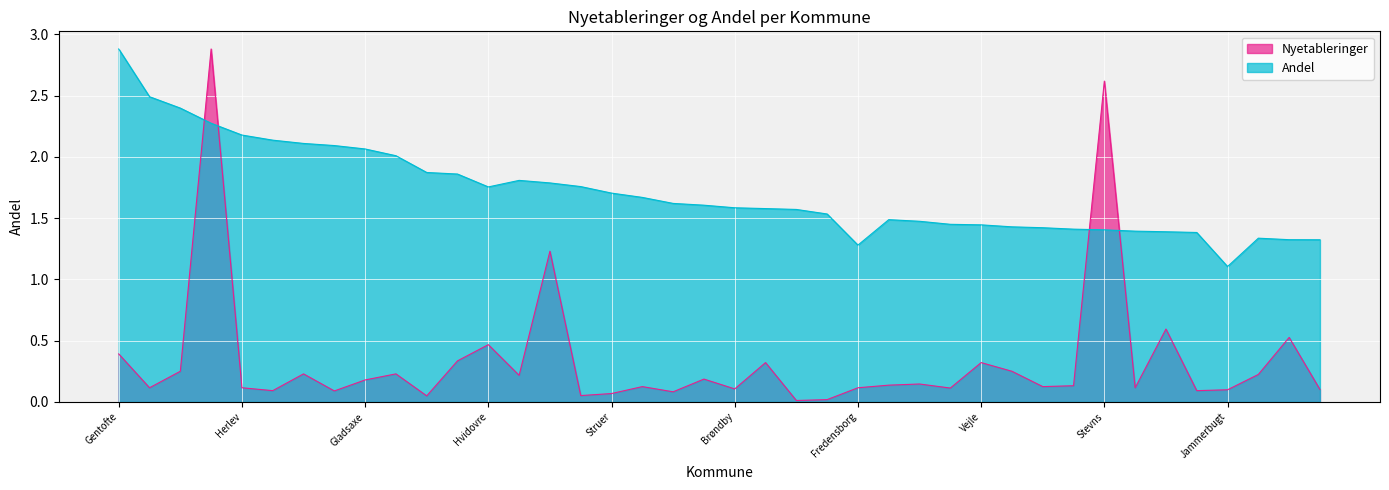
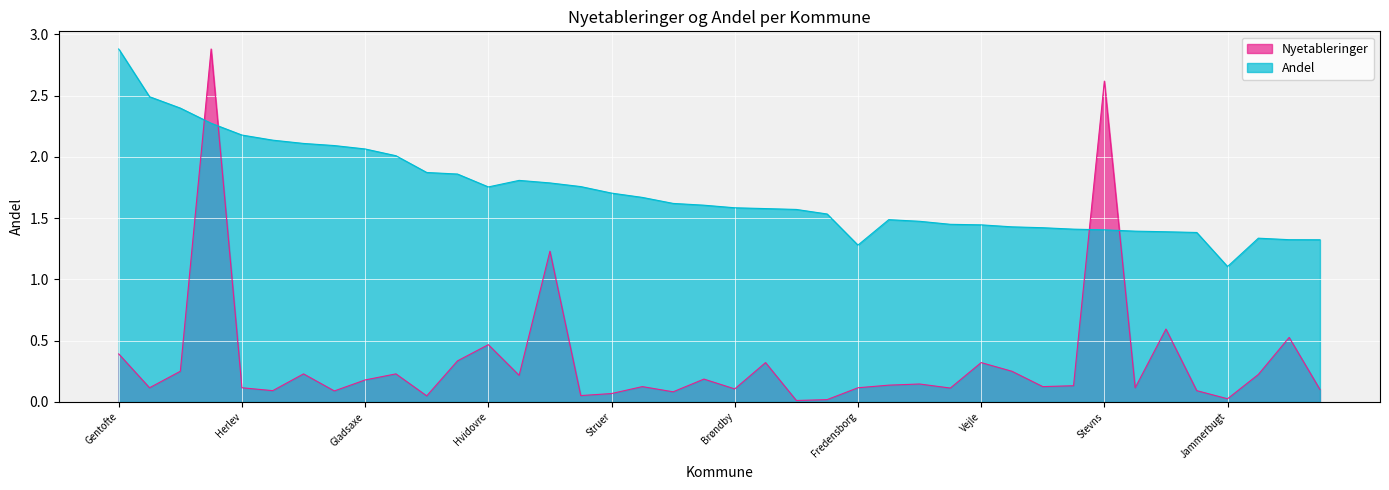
Nyetableringer, Jammerbugt: 0.10 -> 0.03
